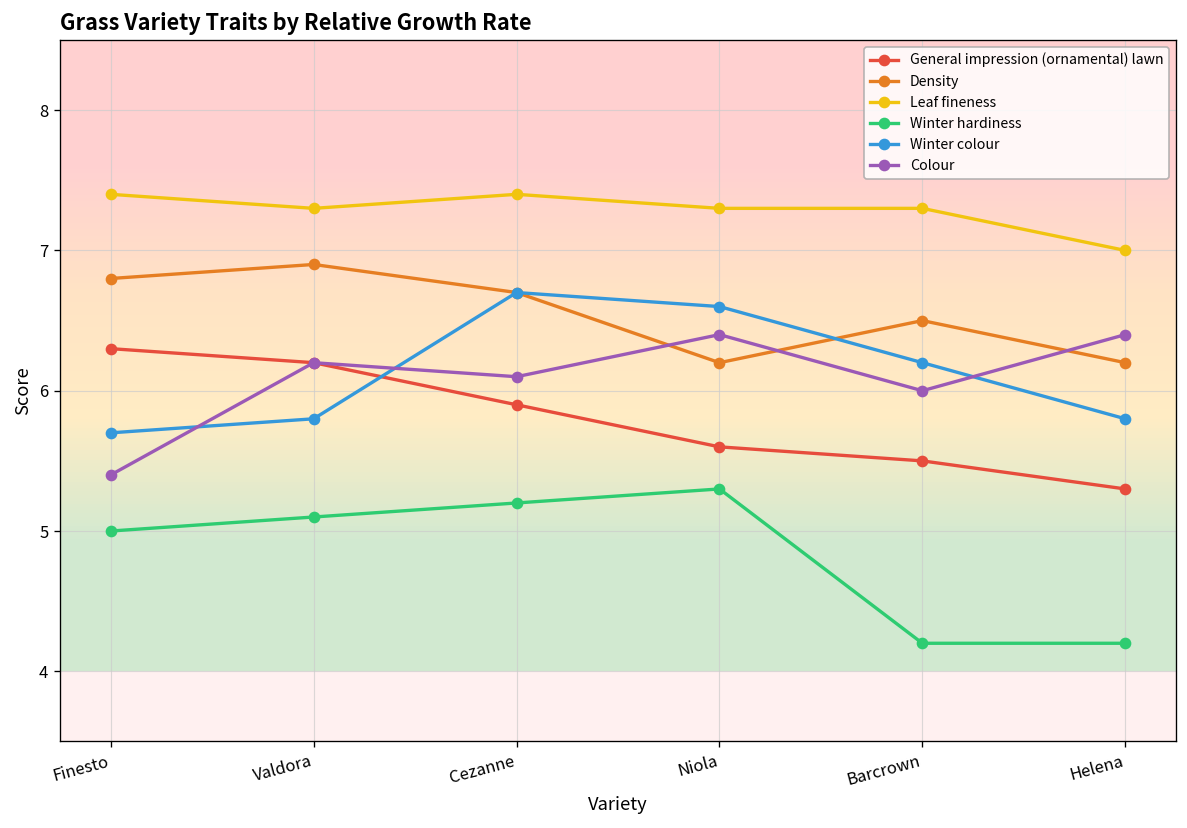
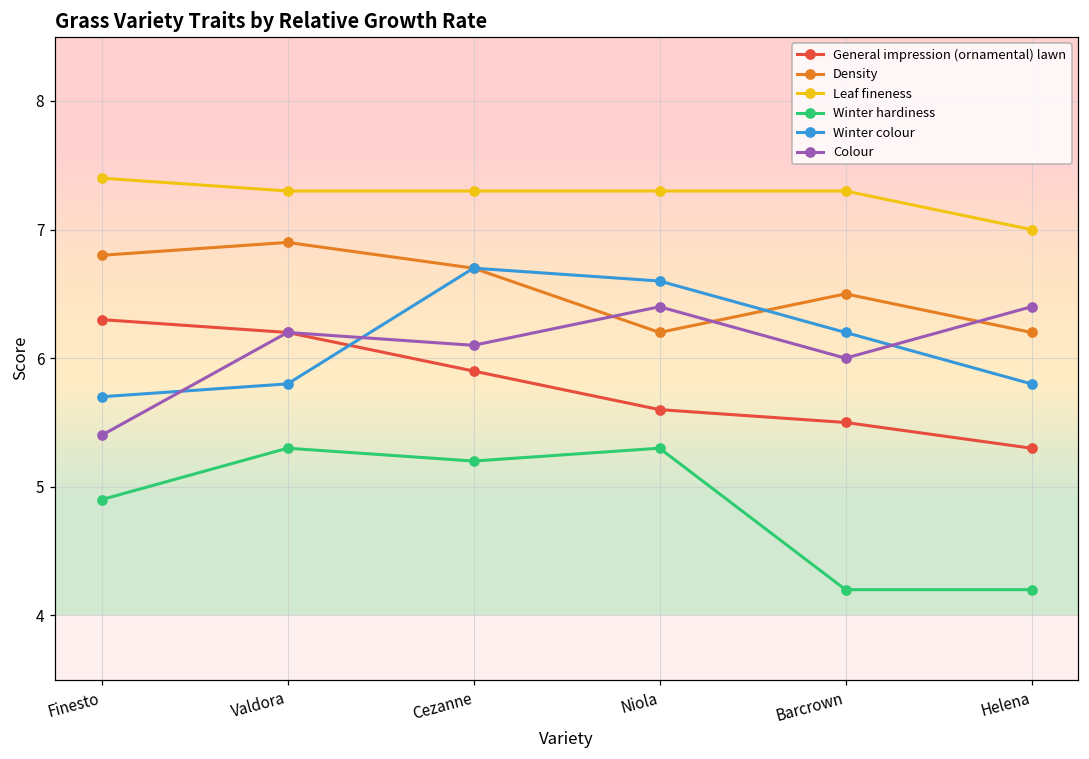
Winter hardiness, Finesto: 5.0 -> 4.9
Winter hardiness, Valdora: 5.1 -> 5.3
Leaf fineness, Cezanne: 7.4 -> 7.3
